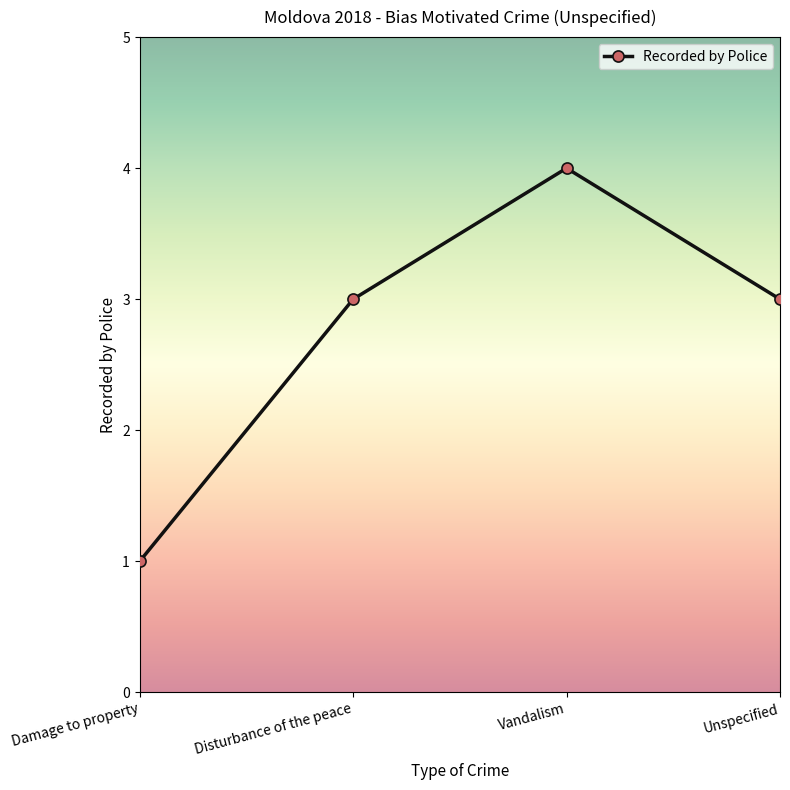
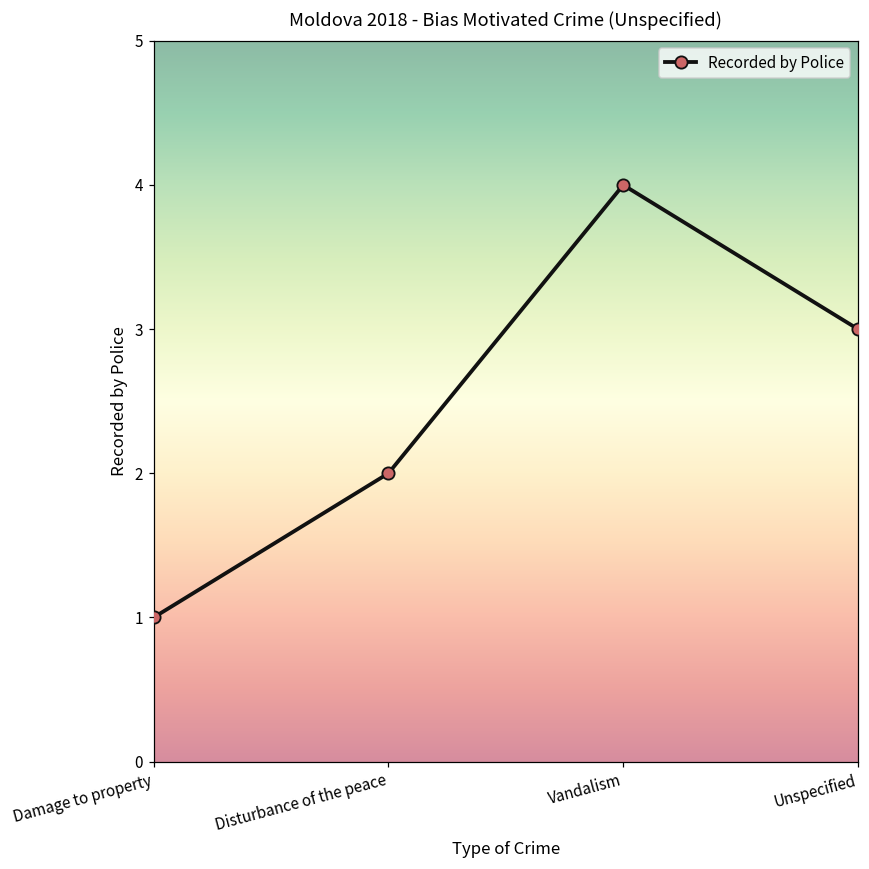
Disturbance of the peace: 3 -> 2
